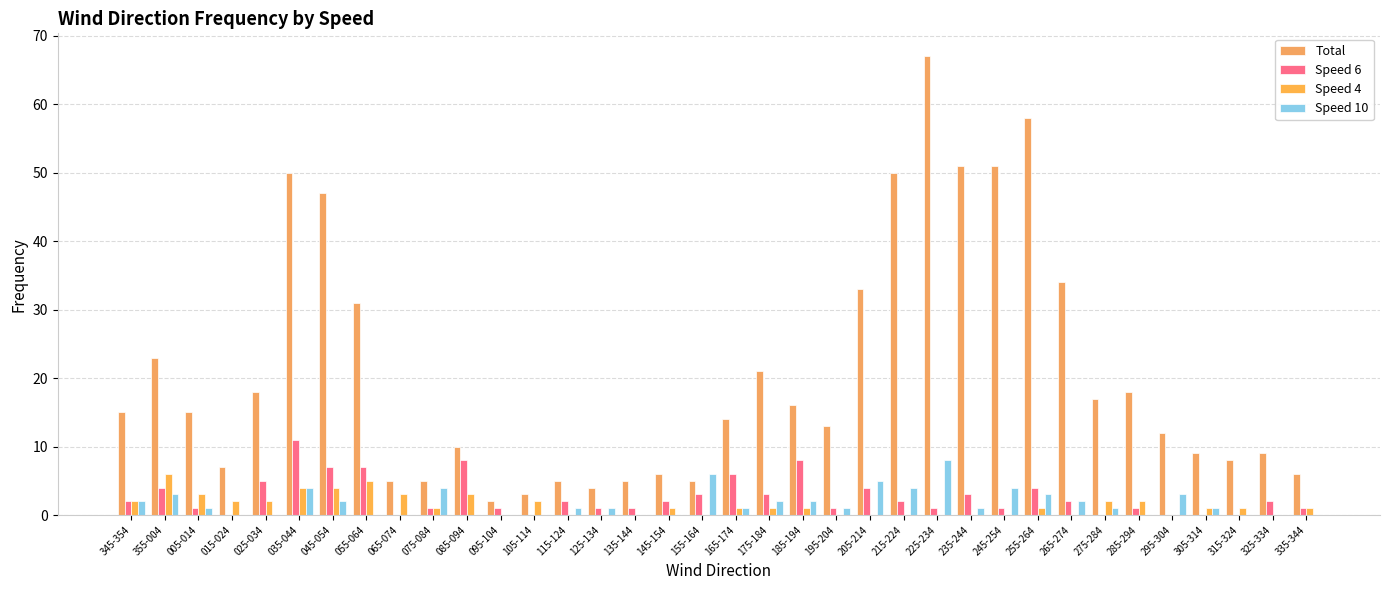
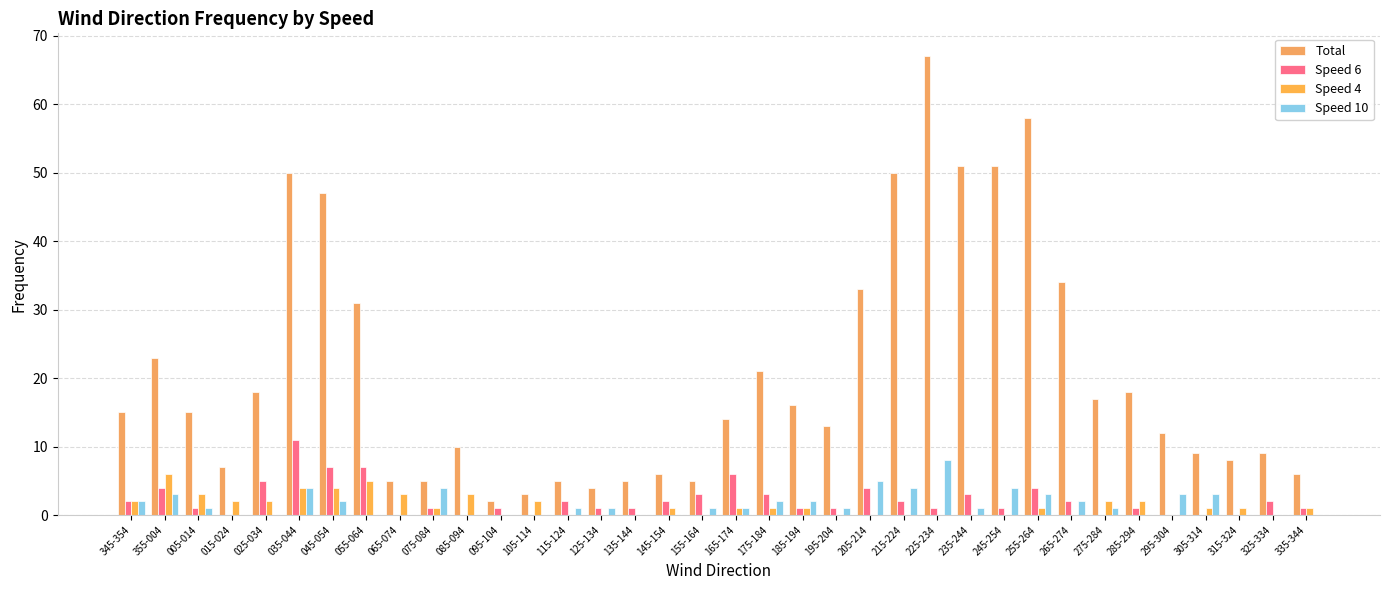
Speed 6, 085-094: 8 -> 0
Speed 10, 155-164: 6 -> 1
Speed 6, 185-194: 8 -> 1
Speed 10, 305-314: 1 -> 3
